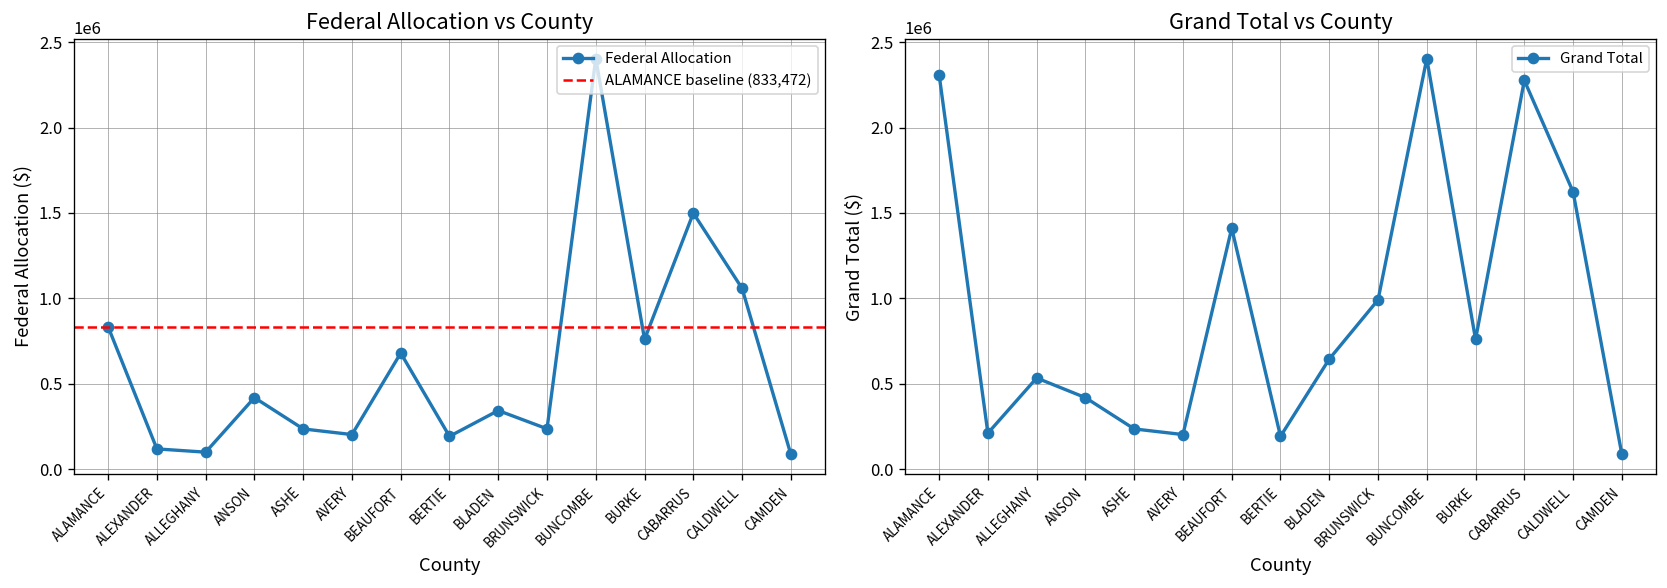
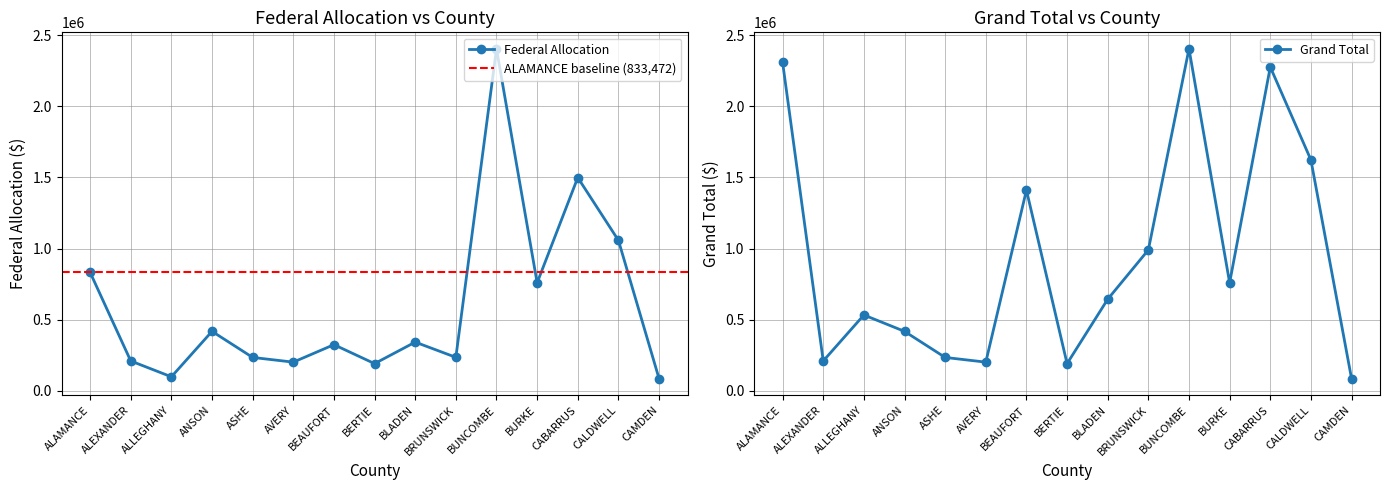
Federal Allocation vs County, ALEXANDER: 120000 -> 210000
Federal Allocation vs County, BEAUFORT: 680000 -> 330000
